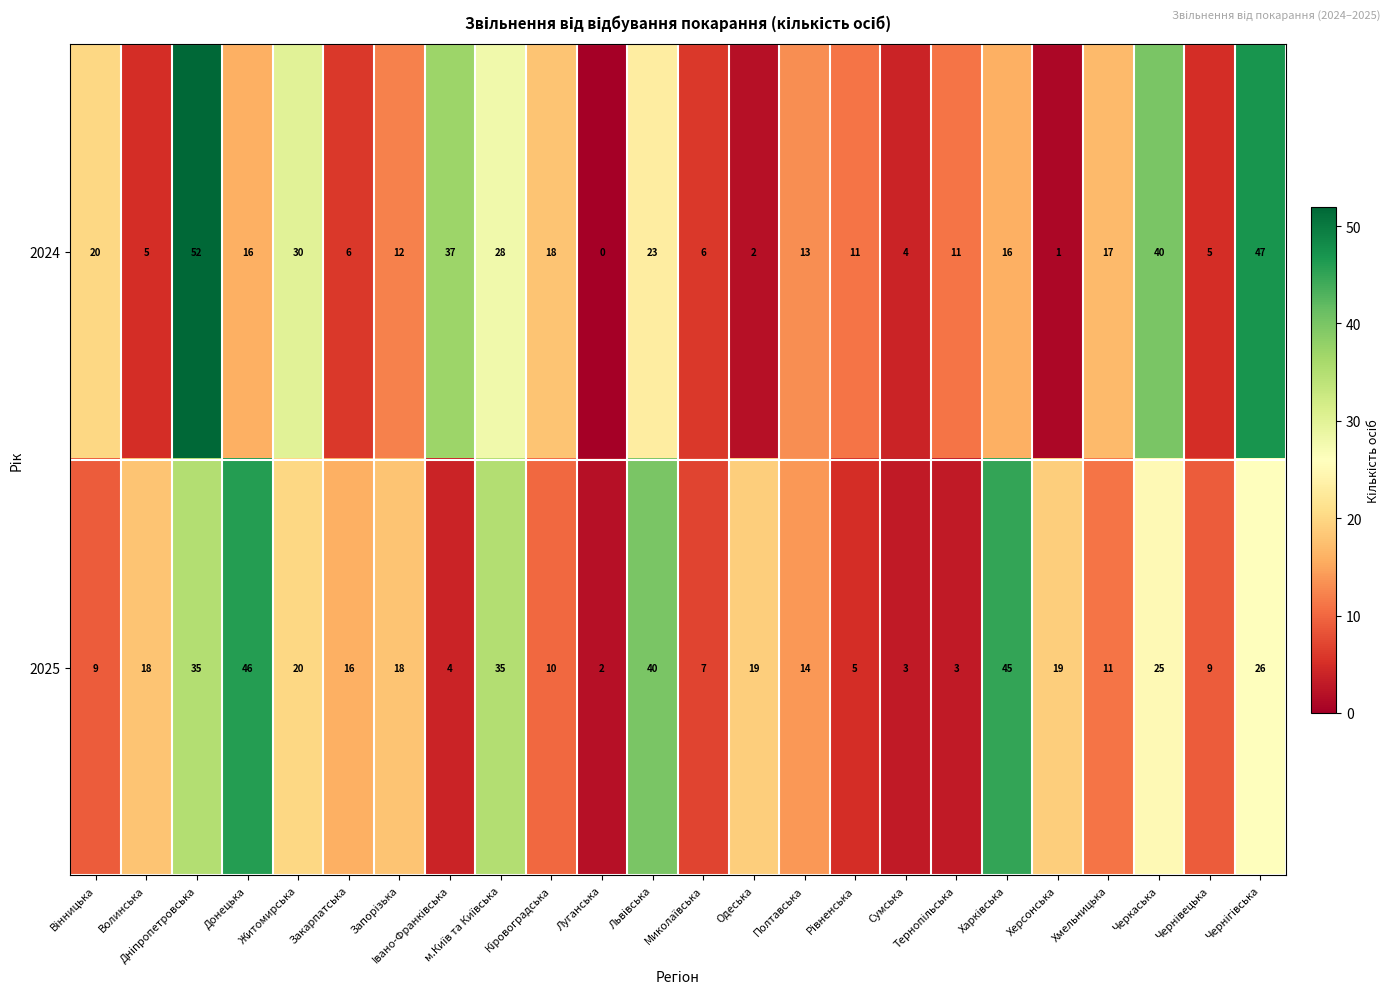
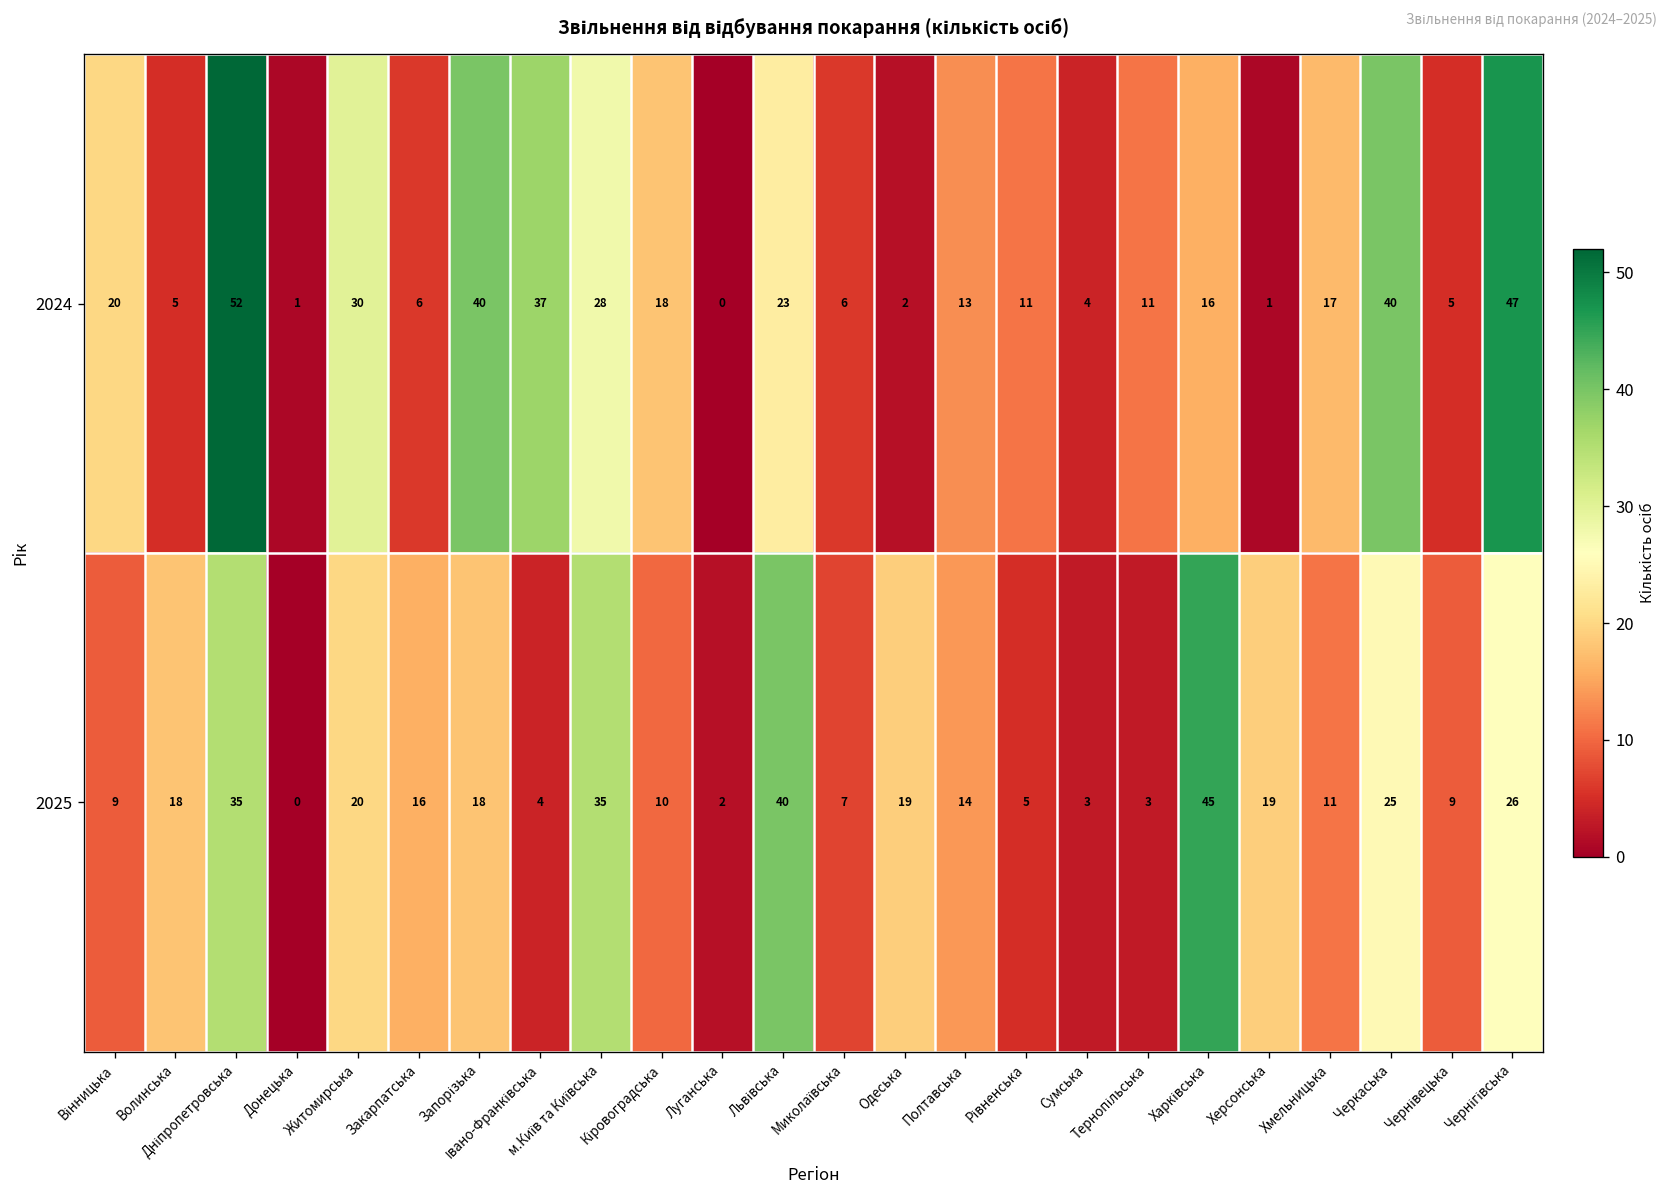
2024, Донецька: 16 -> 1
2024, Запорізька: 12 -> 40
2025, Донецька: 46 -> 0
